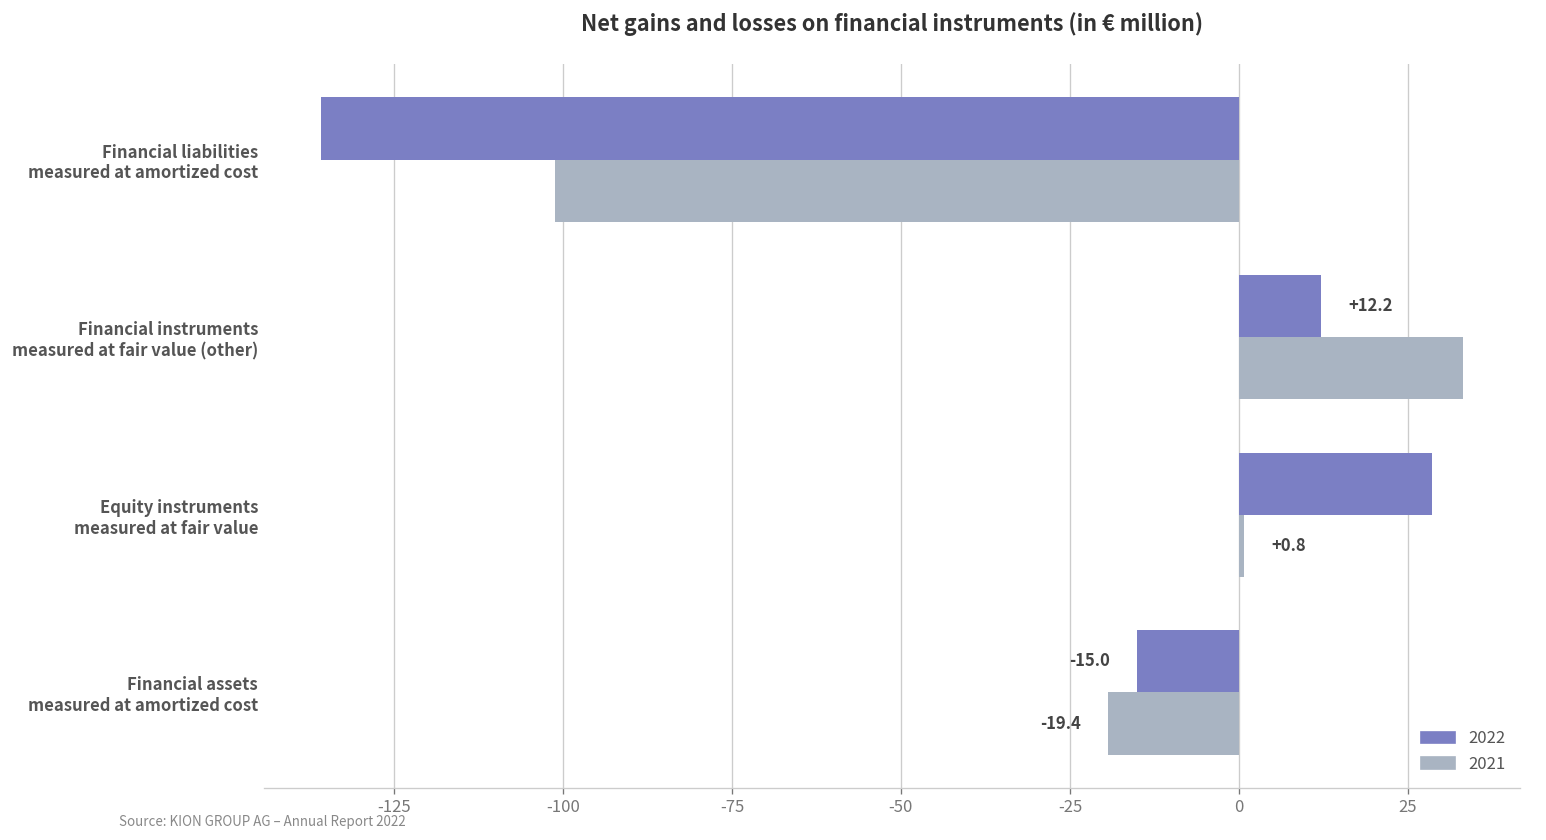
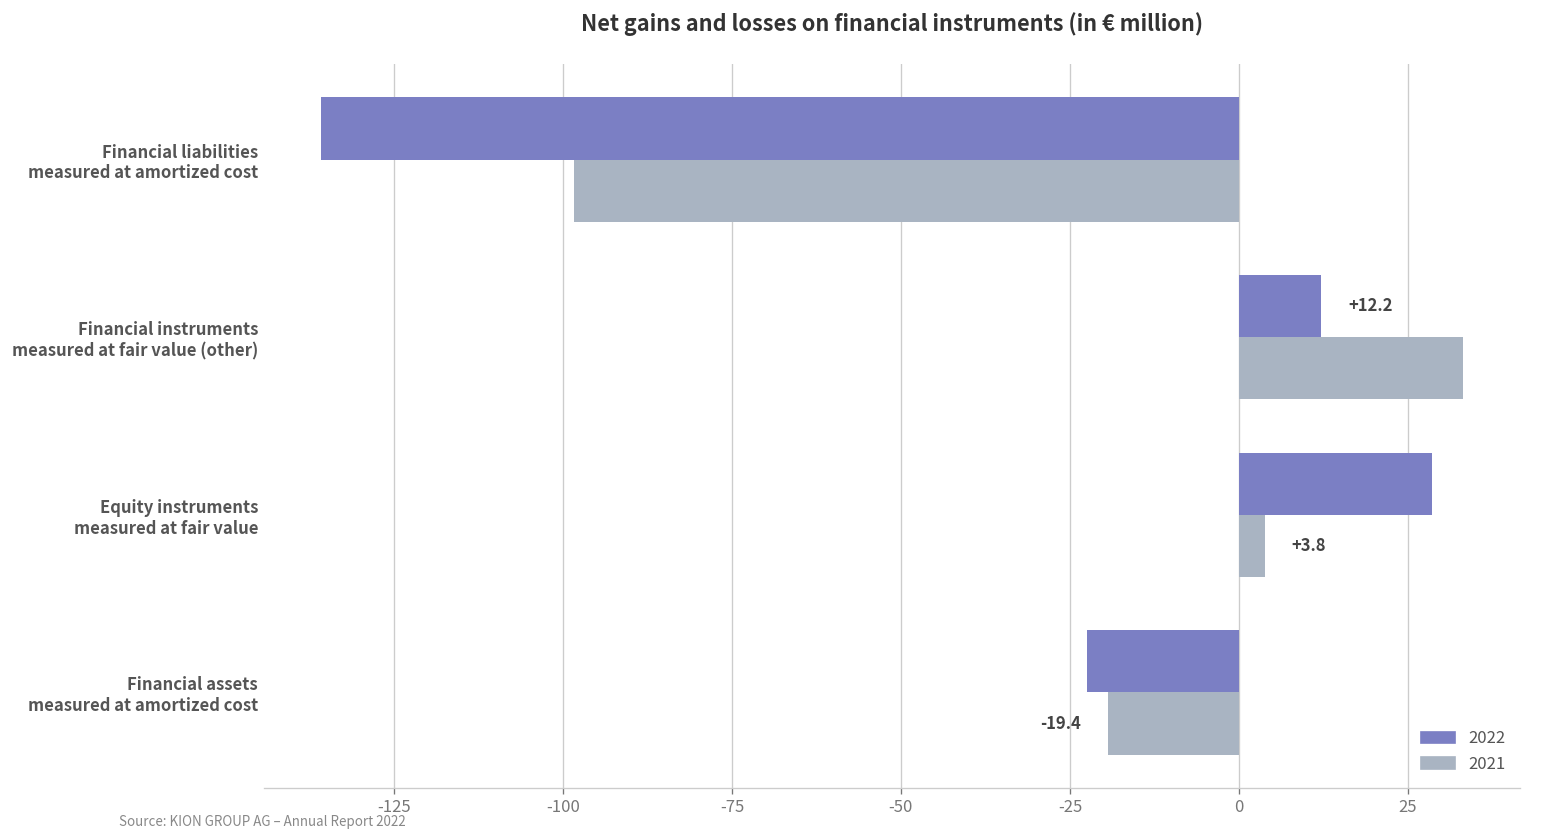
2021, Financial liabilities measured at amortized cost: -101 -> -98
2021, Equity instruments measured at fair value: +0.8 -> +3.8
2022, Financial assets measured at amortized cost: -15 -> -23
